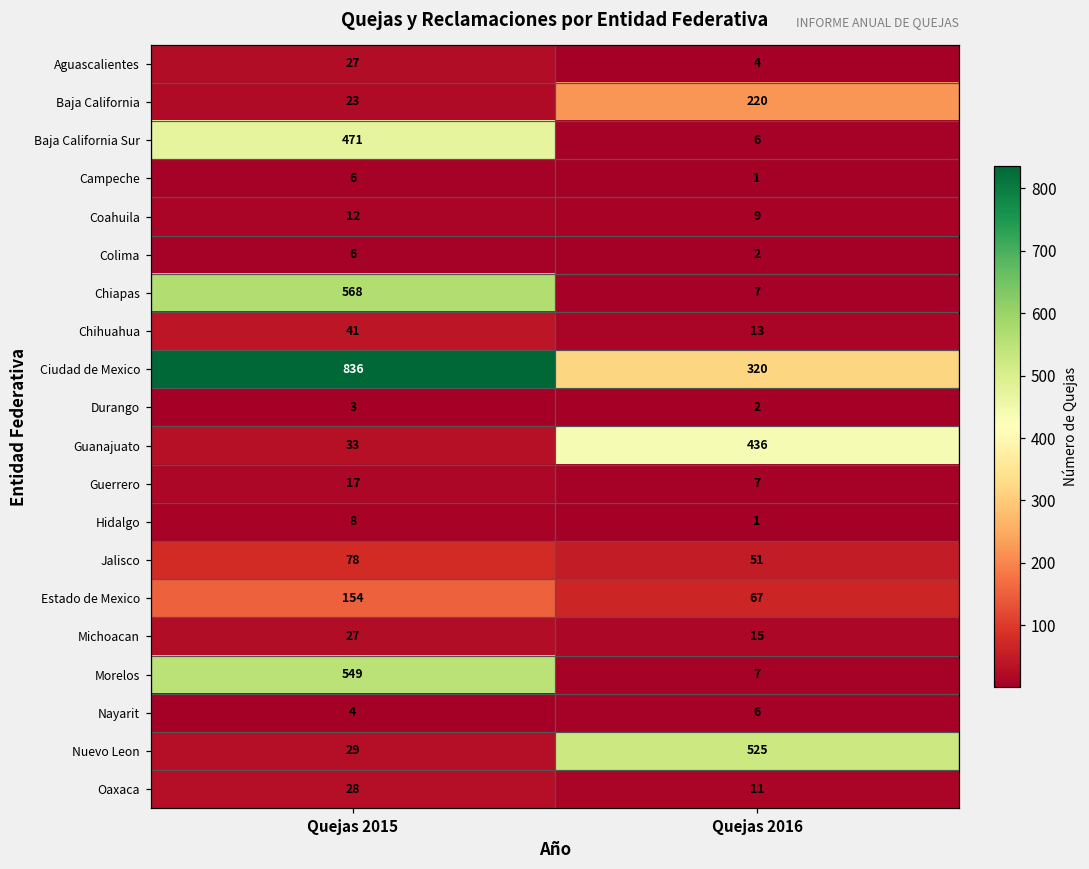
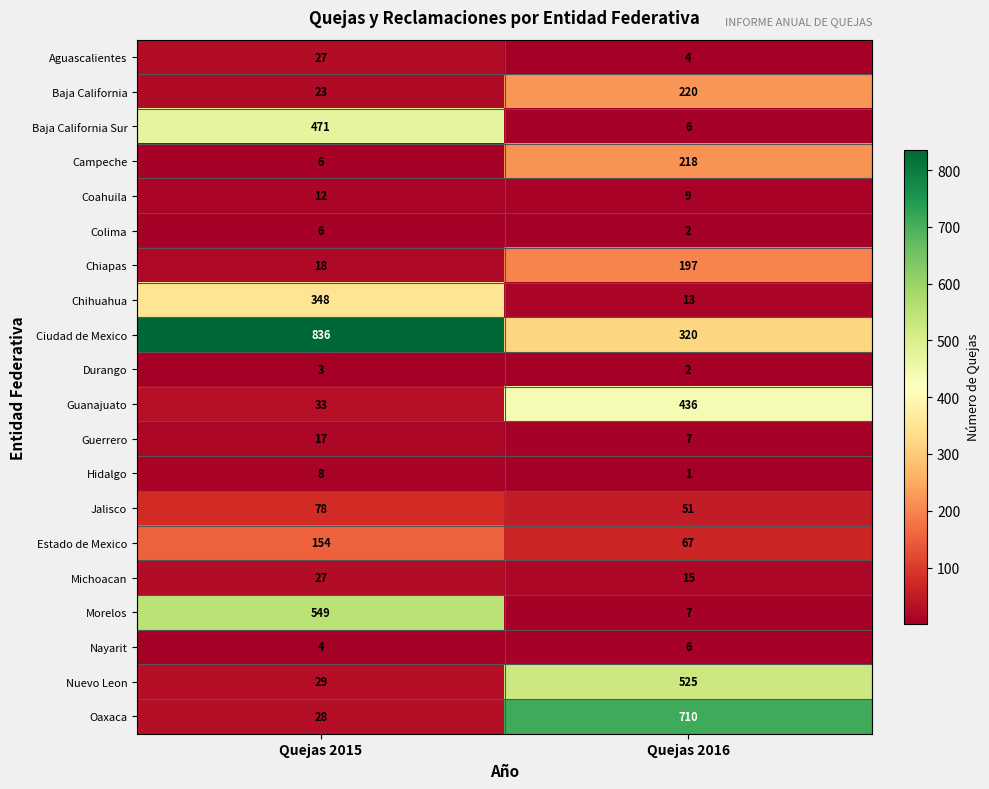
Campeche, Quejas 2016: 1 -> 218
Chiapas, Quejas 2015: 568 -> 18
Chiapas, Quejas 2016: 7 -> 197
Chihuahua, Quejas 2015: 41 -> 348
Oaxaca, Quejas 2016: 11 -> 710
